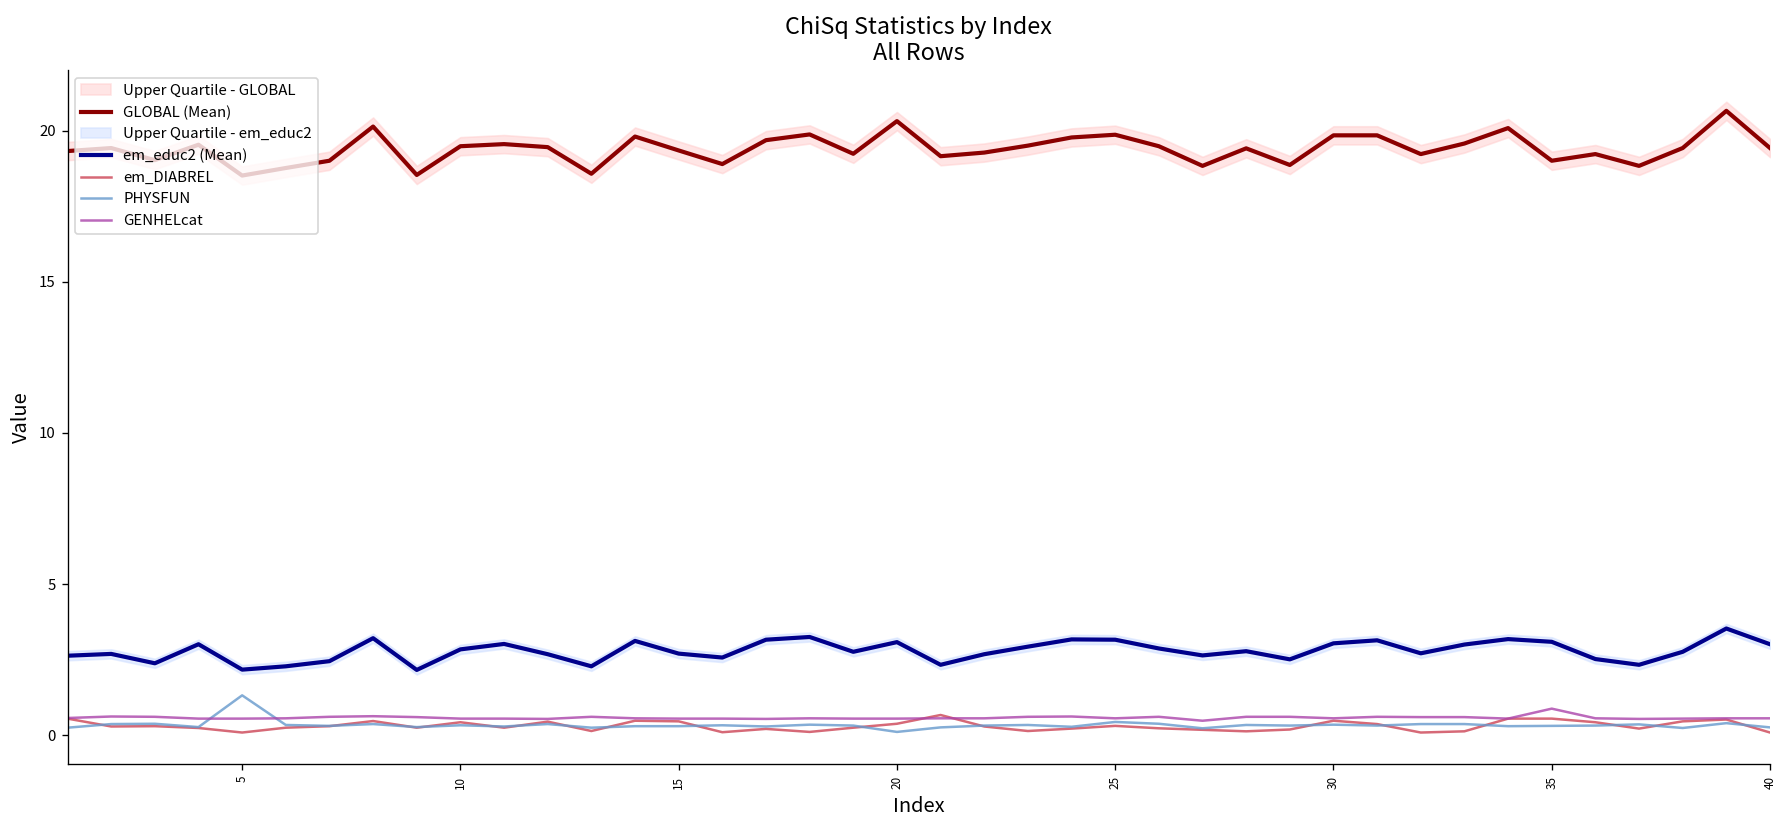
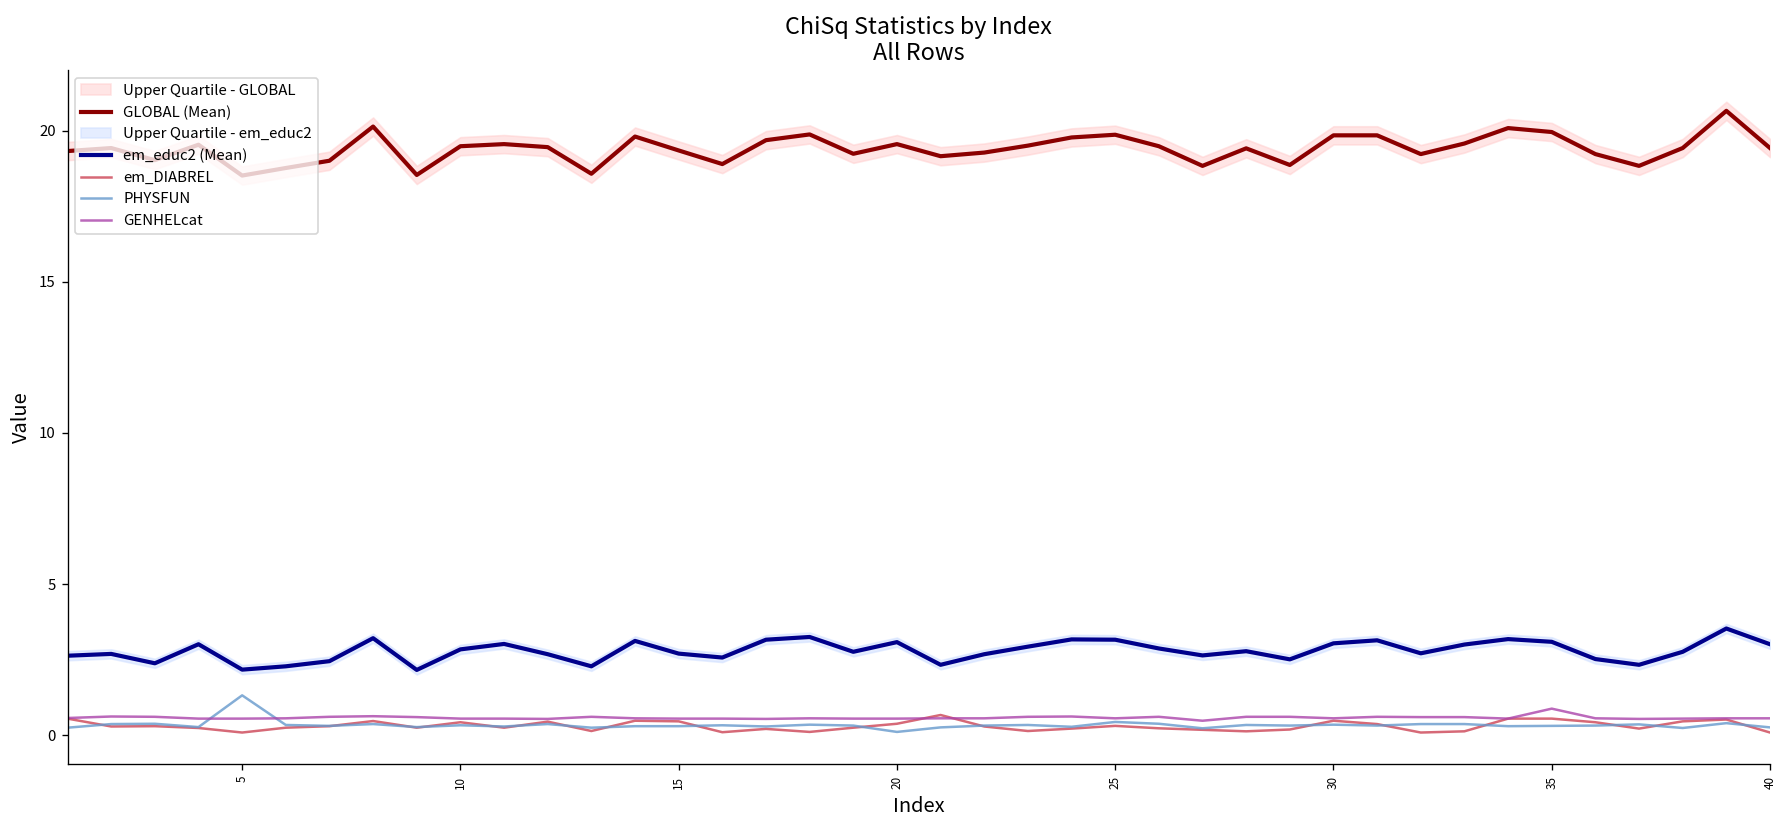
GLOBAL (Mean), 20: 20.3 -> 19.6
GLOBAL (Mean), 35: 19.0 -> 20.0
